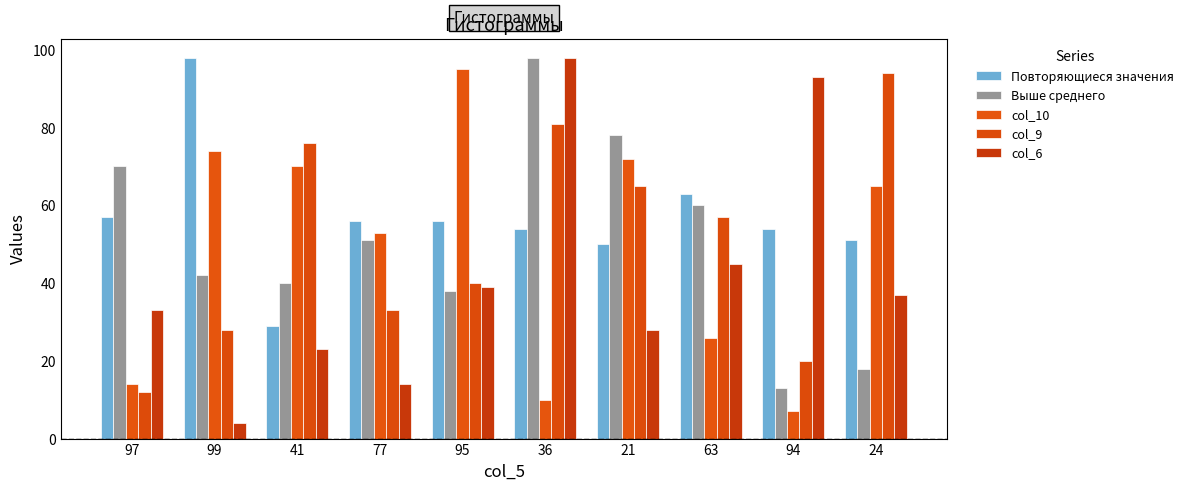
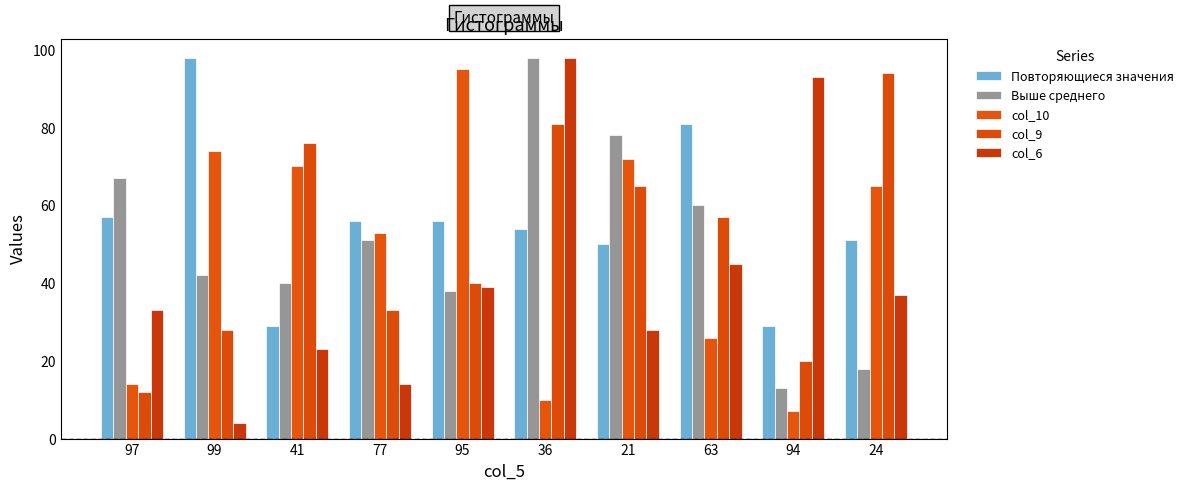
Выше среднего, 97: 70 -> 67
Повторяющиеся значения, 63: 63 -> 81
Повторяющиеся значения, 94: 54 -> 29
